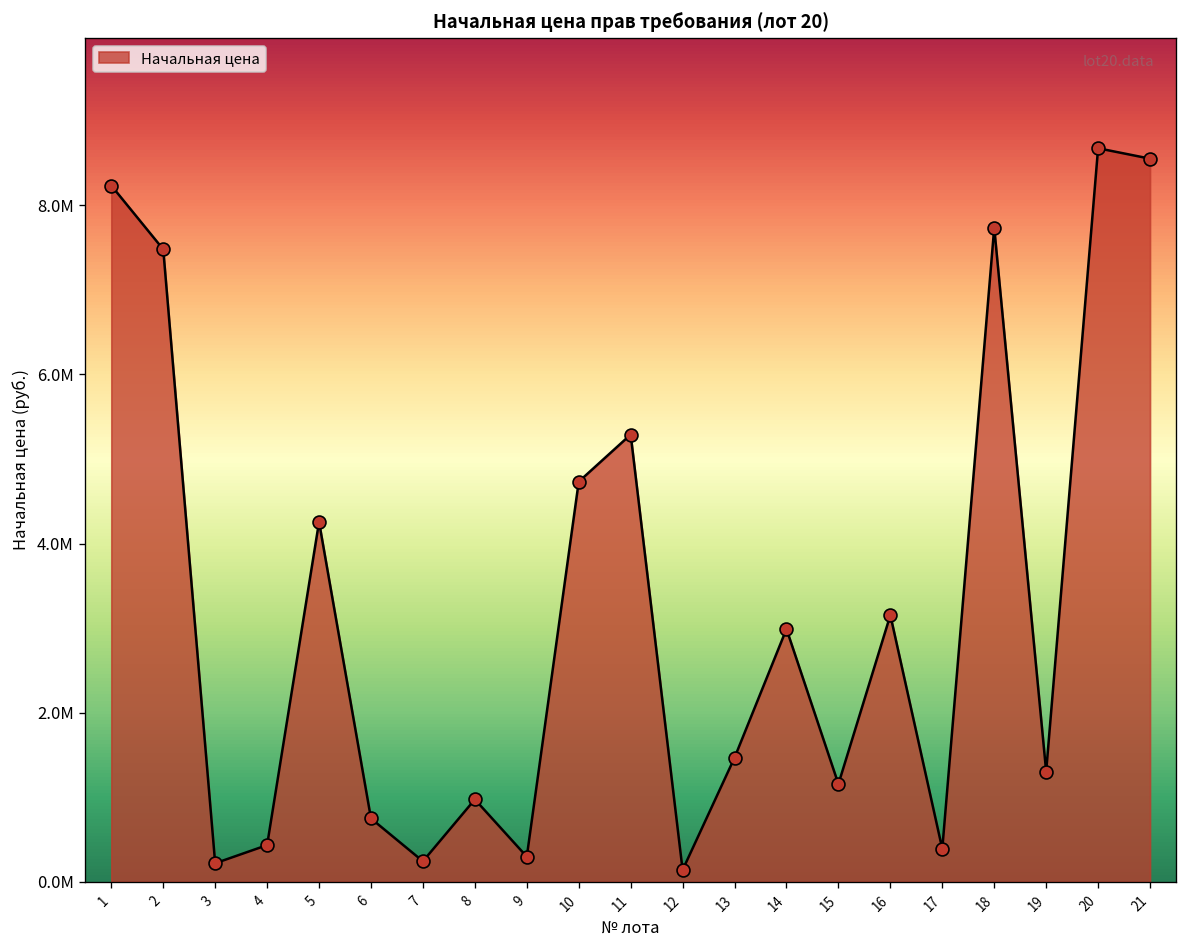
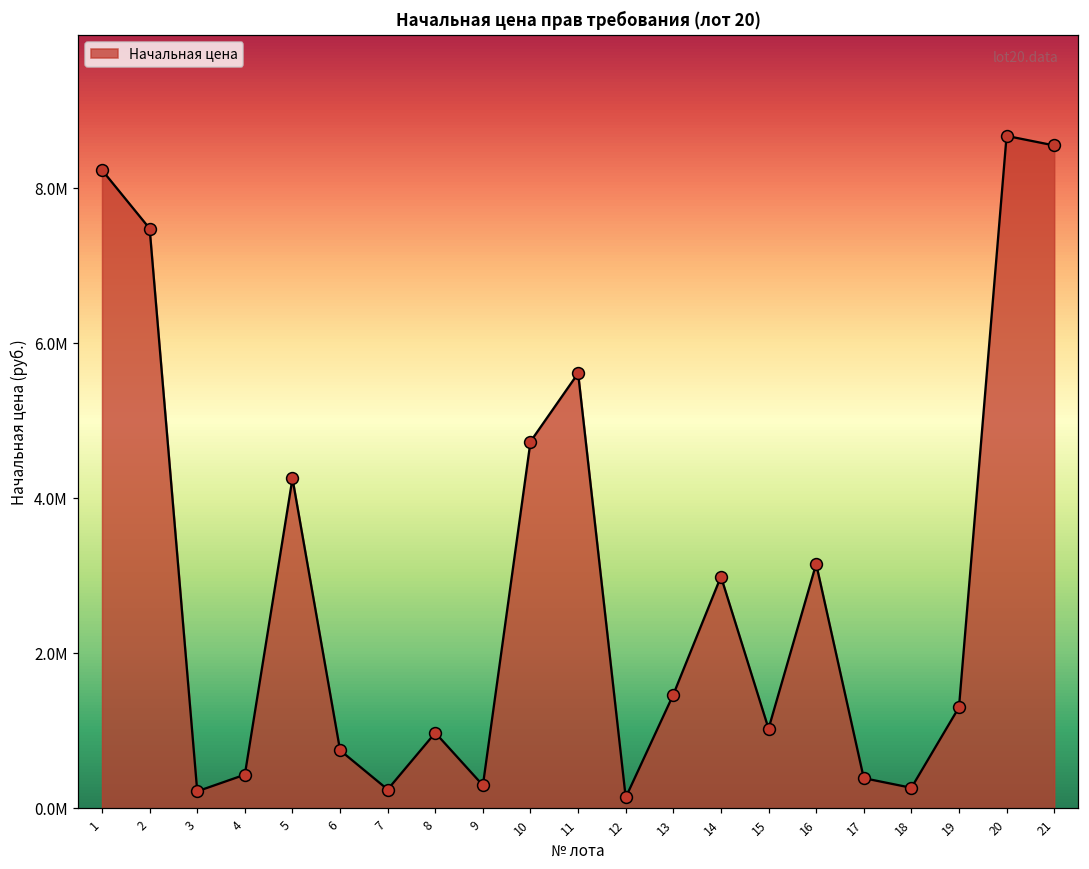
11: 5300000 -> 5600000
15: 1200000 -> 1000000
18: 7700000 -> 300000
